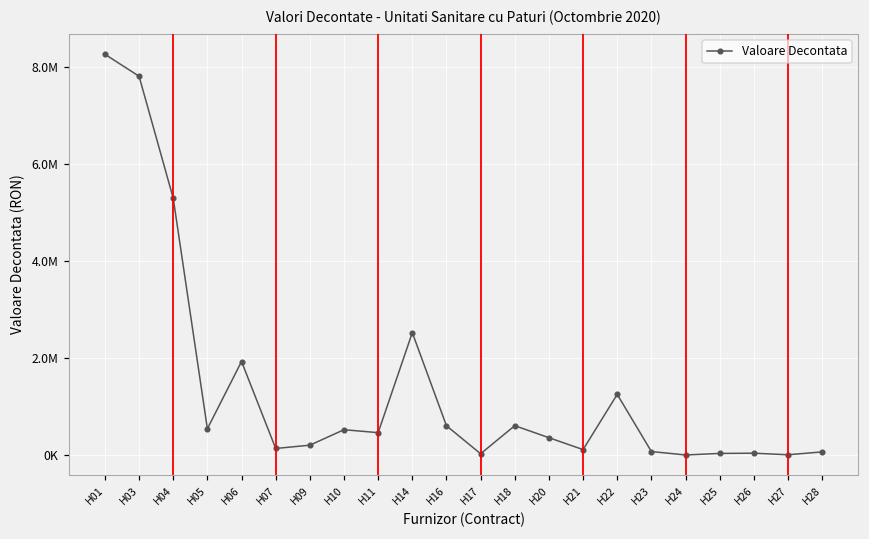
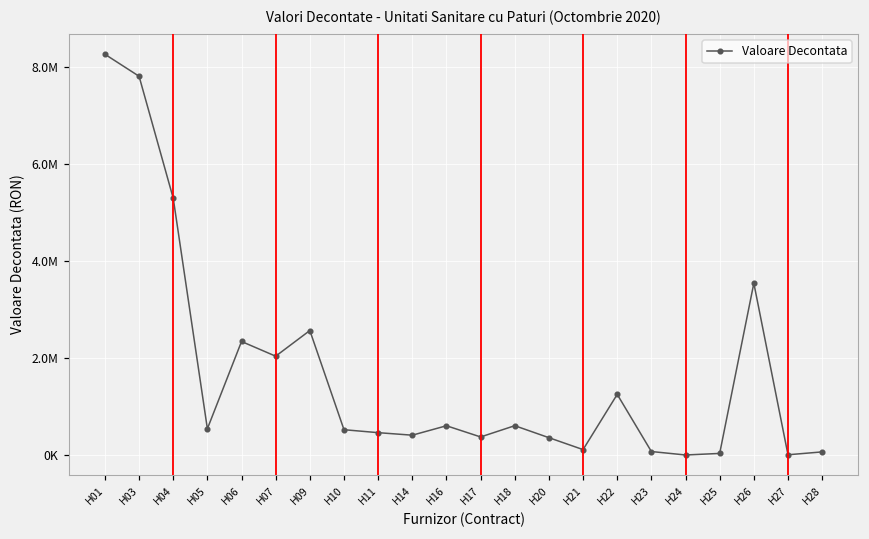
H06: 1900000 -> 2300000
H07: 100000 -> 2000000
H09: 200000 -> 2600000
H14: 2500000 -> 400000
H17: 0 -> 400000
H26: 0 -> 3500000
